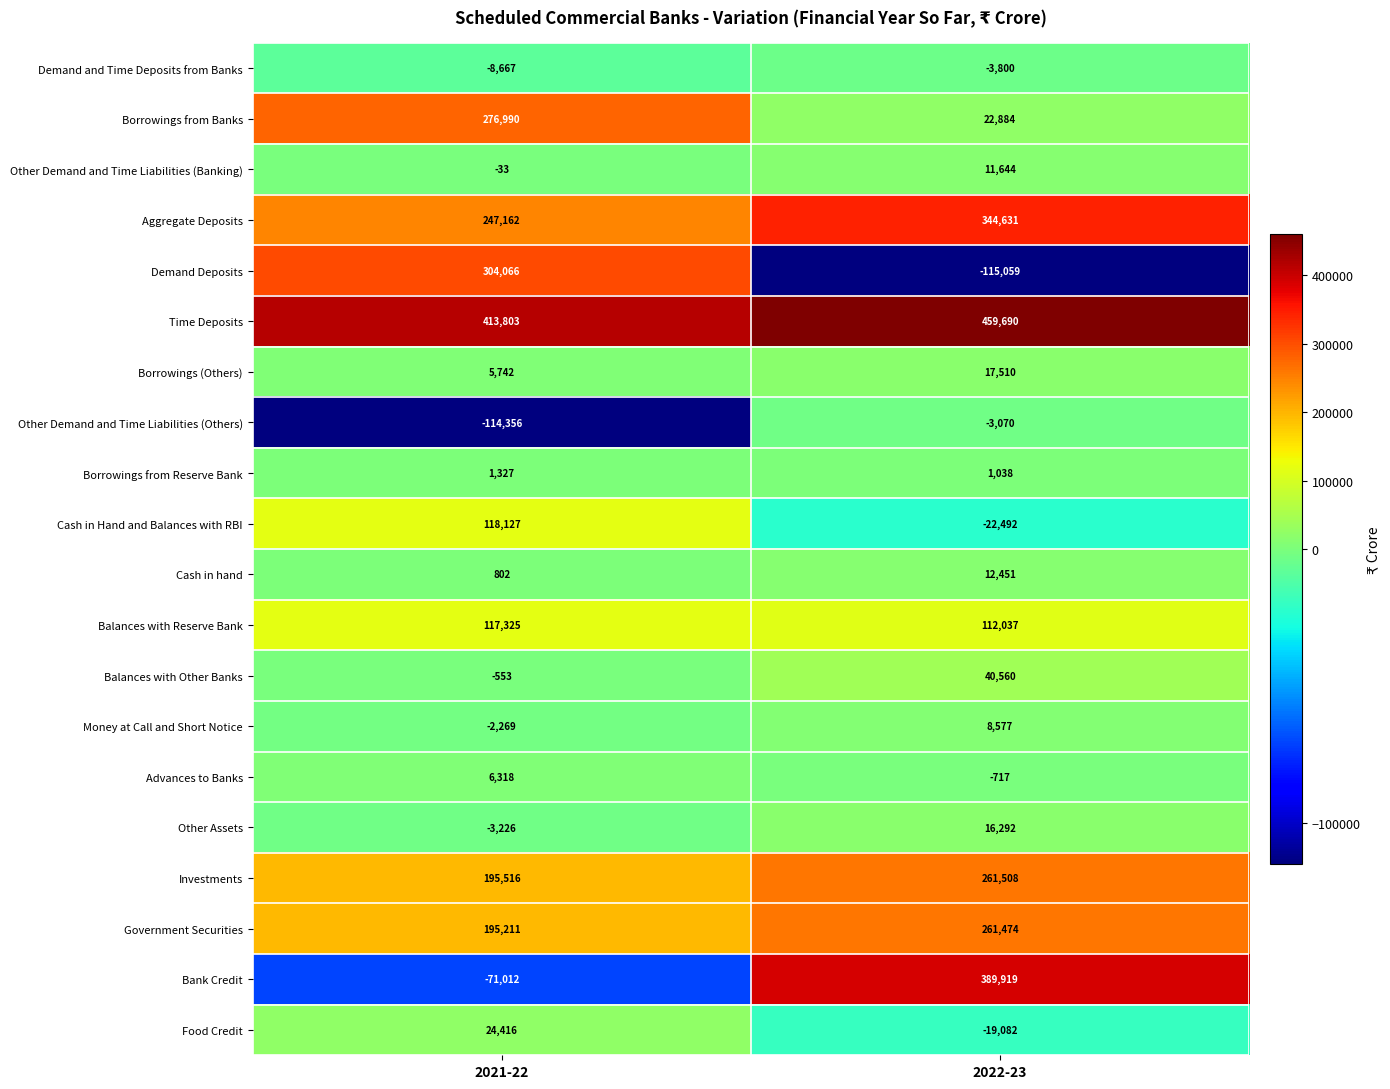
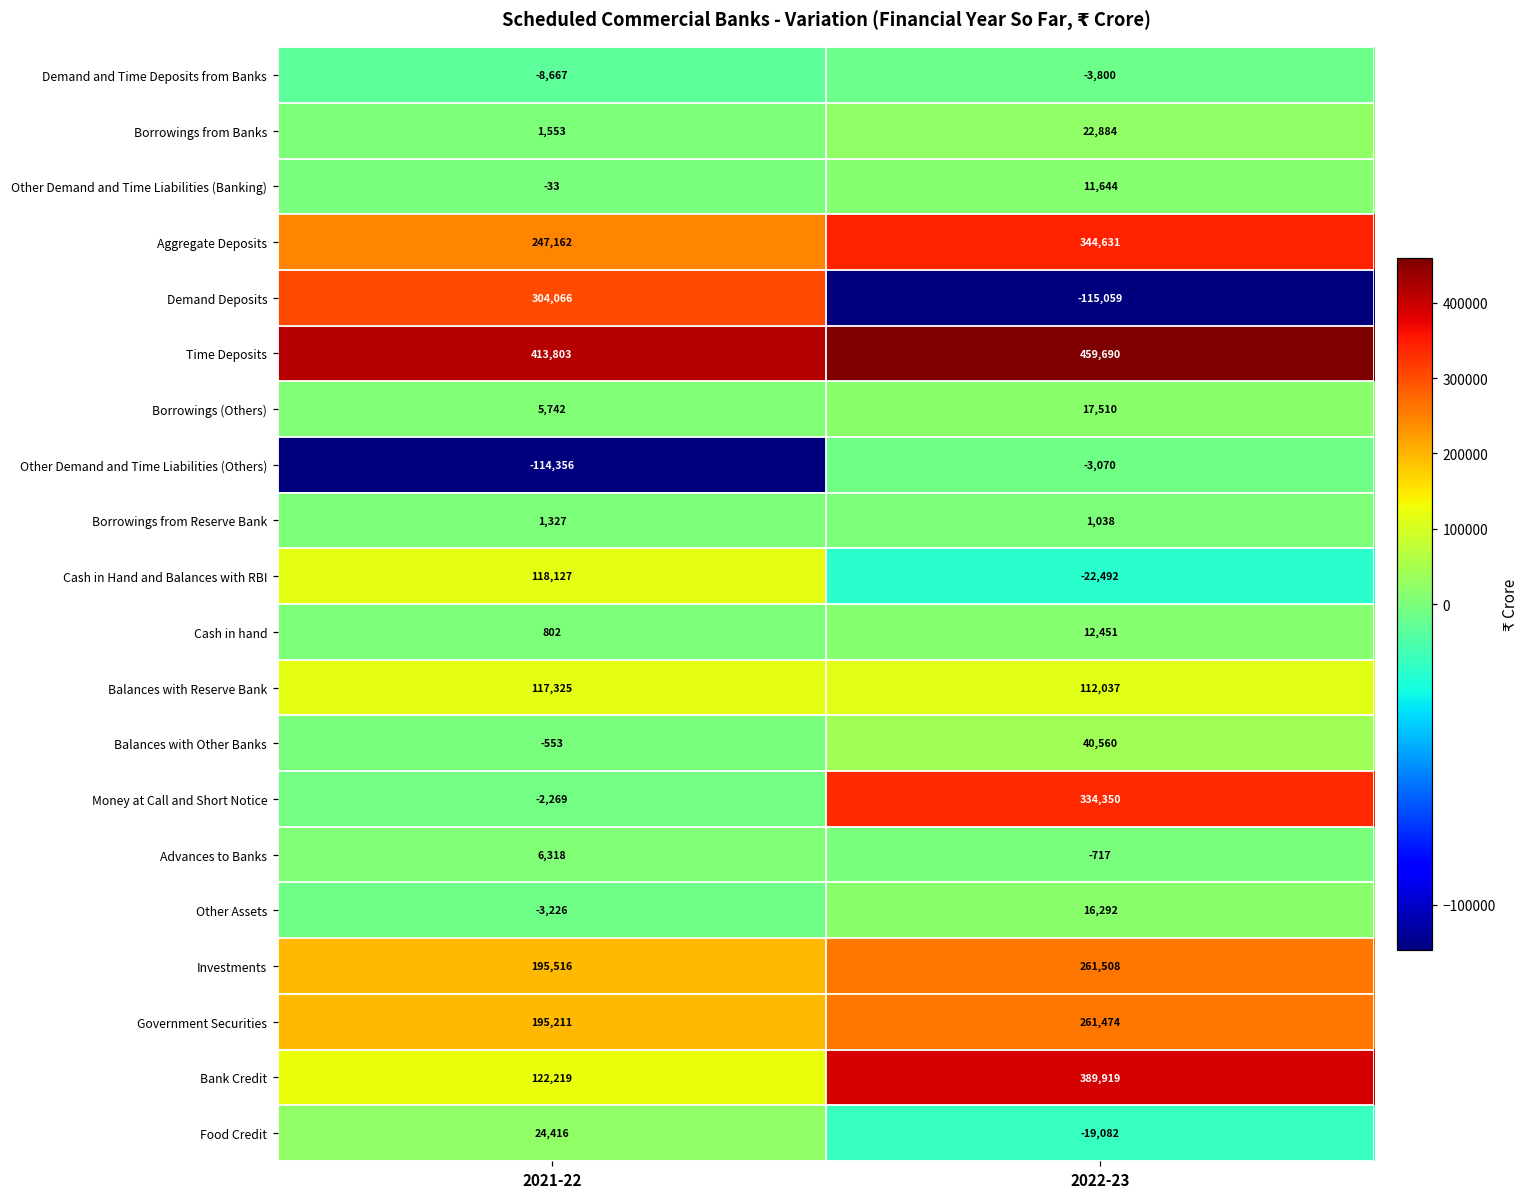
Borrowings from Banks, 2021-22: 276,990 -> 1,553
Money at Call and Short Notice, 2022-23: 8,577 -> 334,350
Bank Credit, 2021-22: -71,012 -> 122,219
